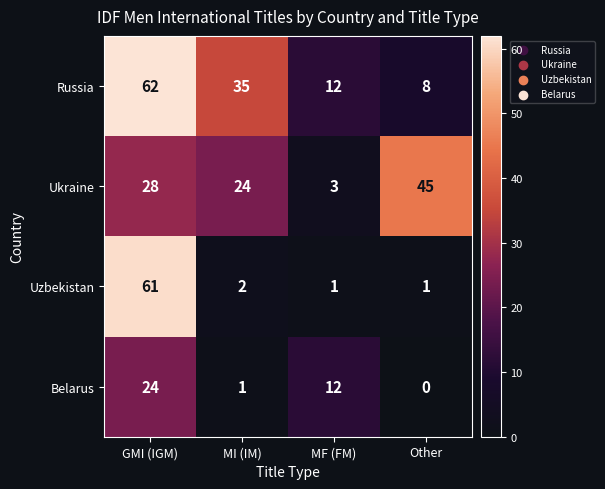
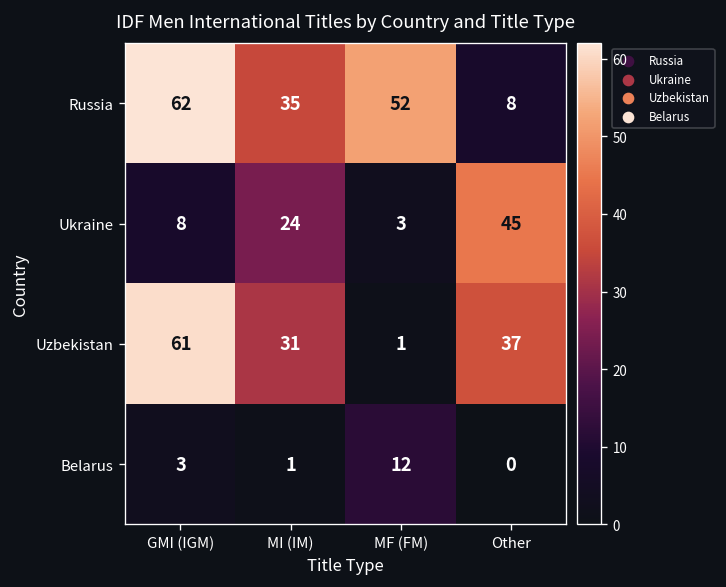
Russia, MF (FM): 12 -> 52
Ukraine, GMI (IGM): 28 -> 8
Uzbekistan, MI (IM): 2 -> 31
Uzbekistan, Other: 1 -> 37
Belarus, GMI (IGM): 24 -> 3
